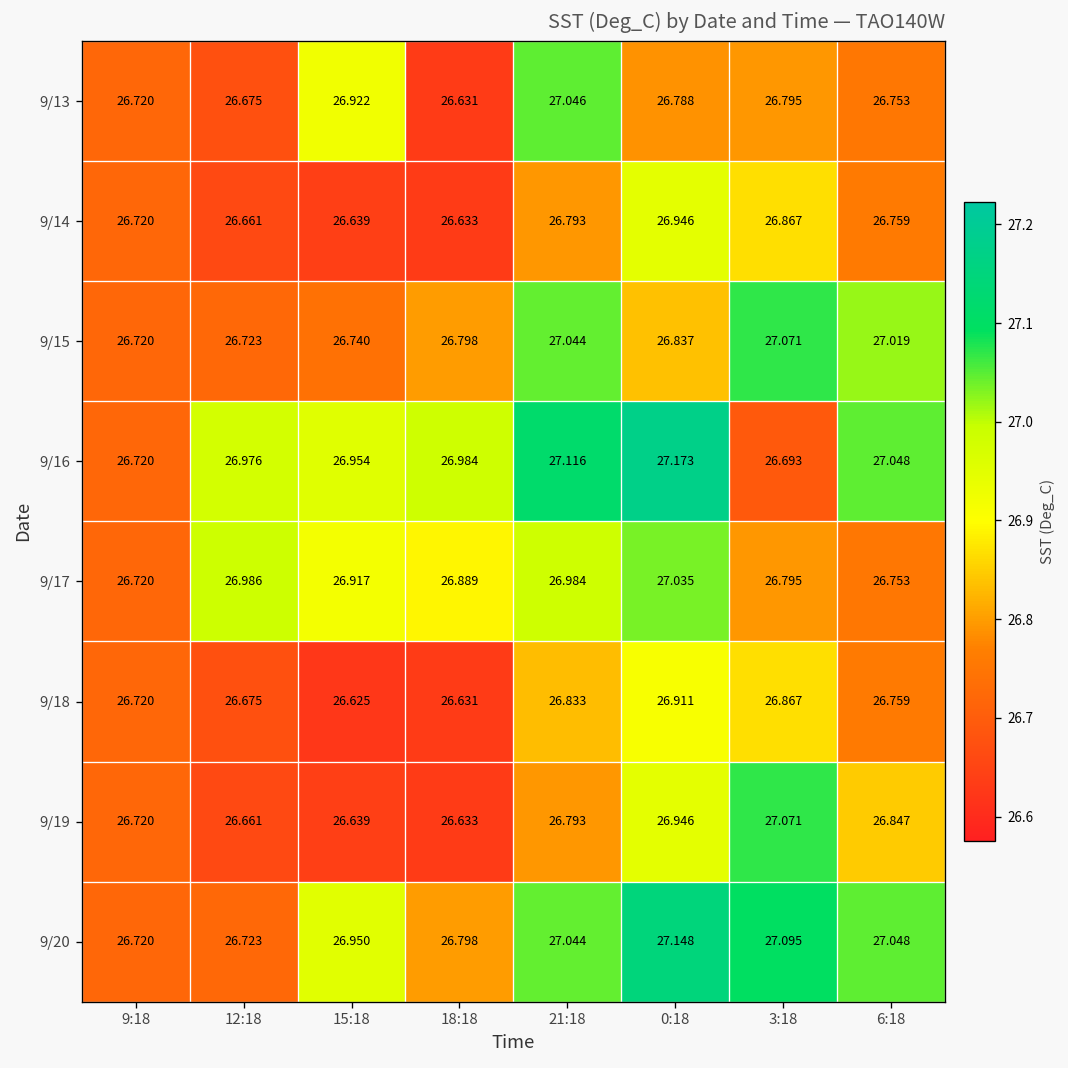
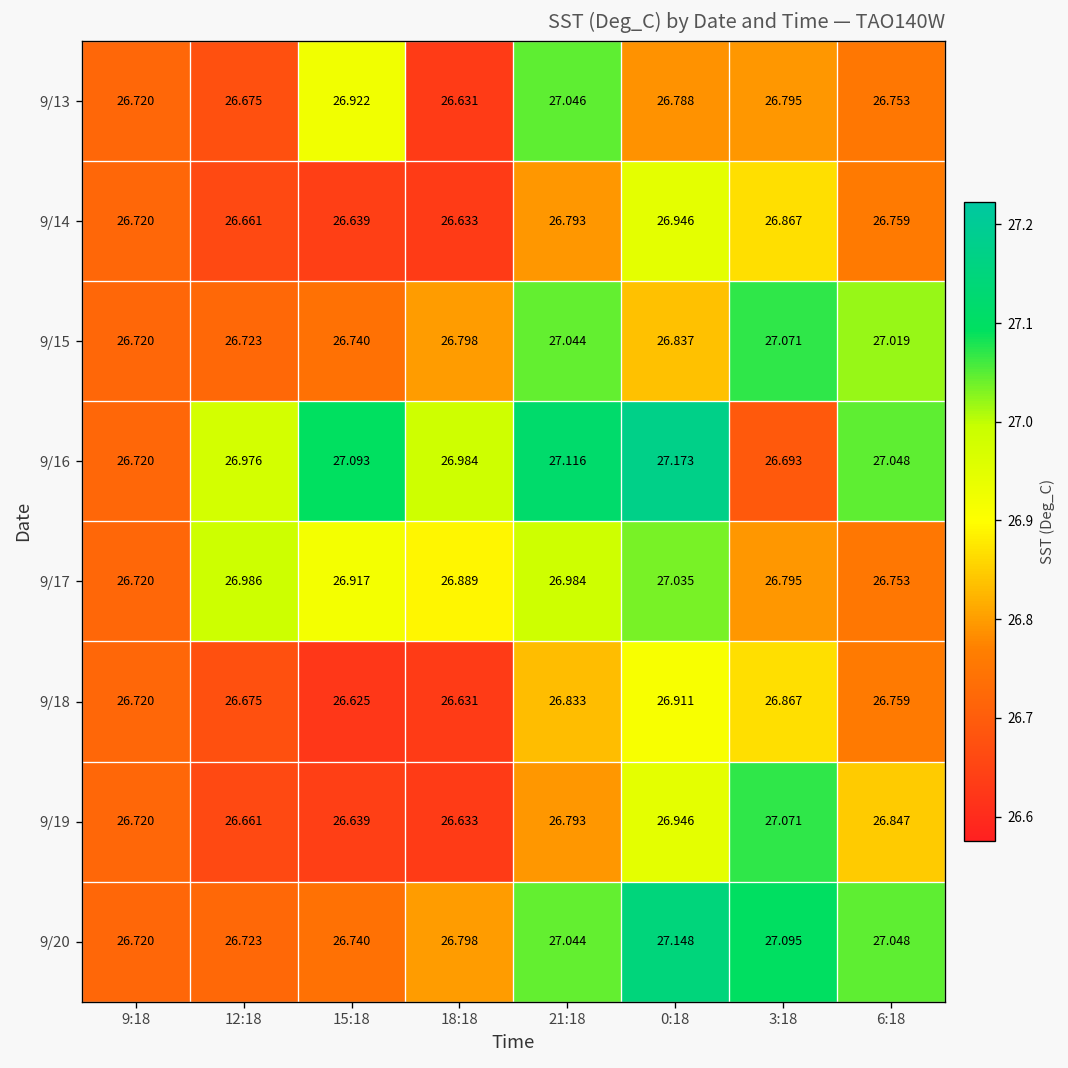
9/16, 15:18: 26.954 -> 27.093
9/20, 15:18: 26.950 -> 26.740
